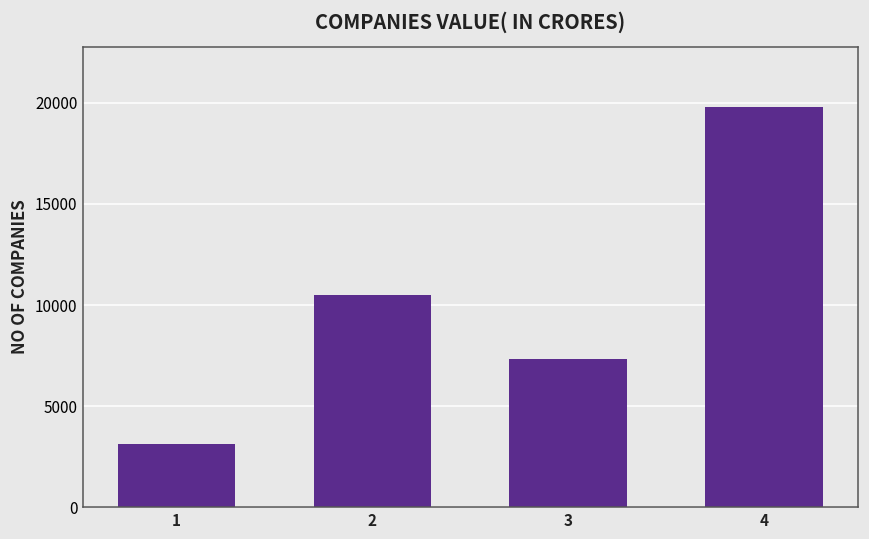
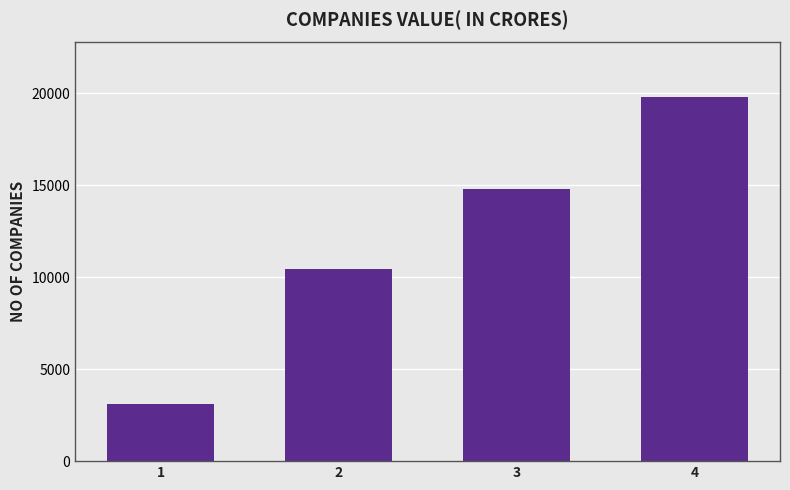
3: 7400 -> 14800
